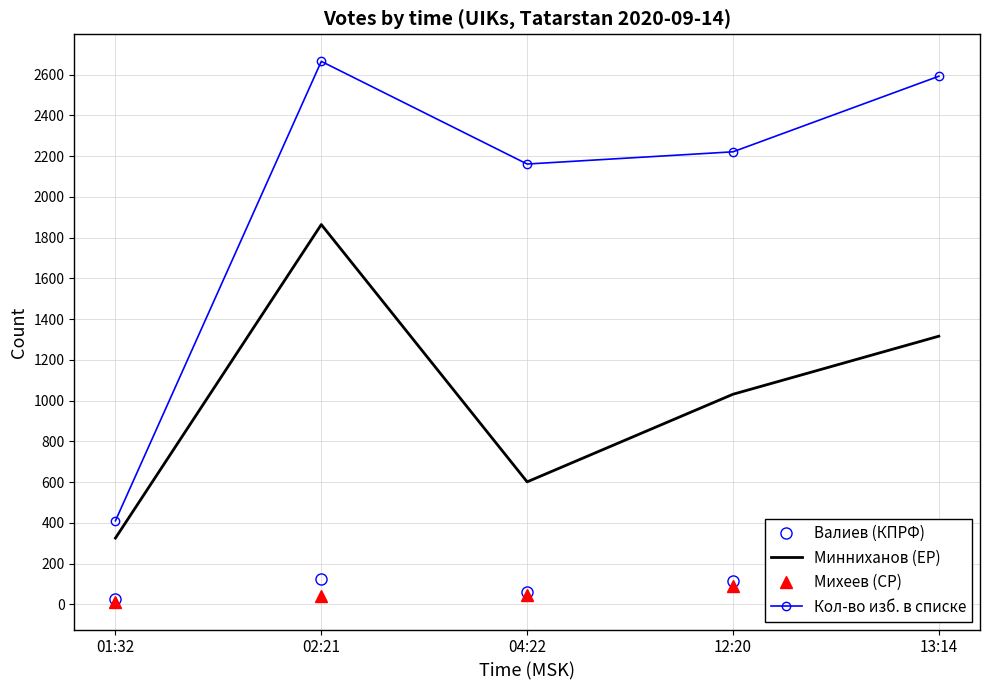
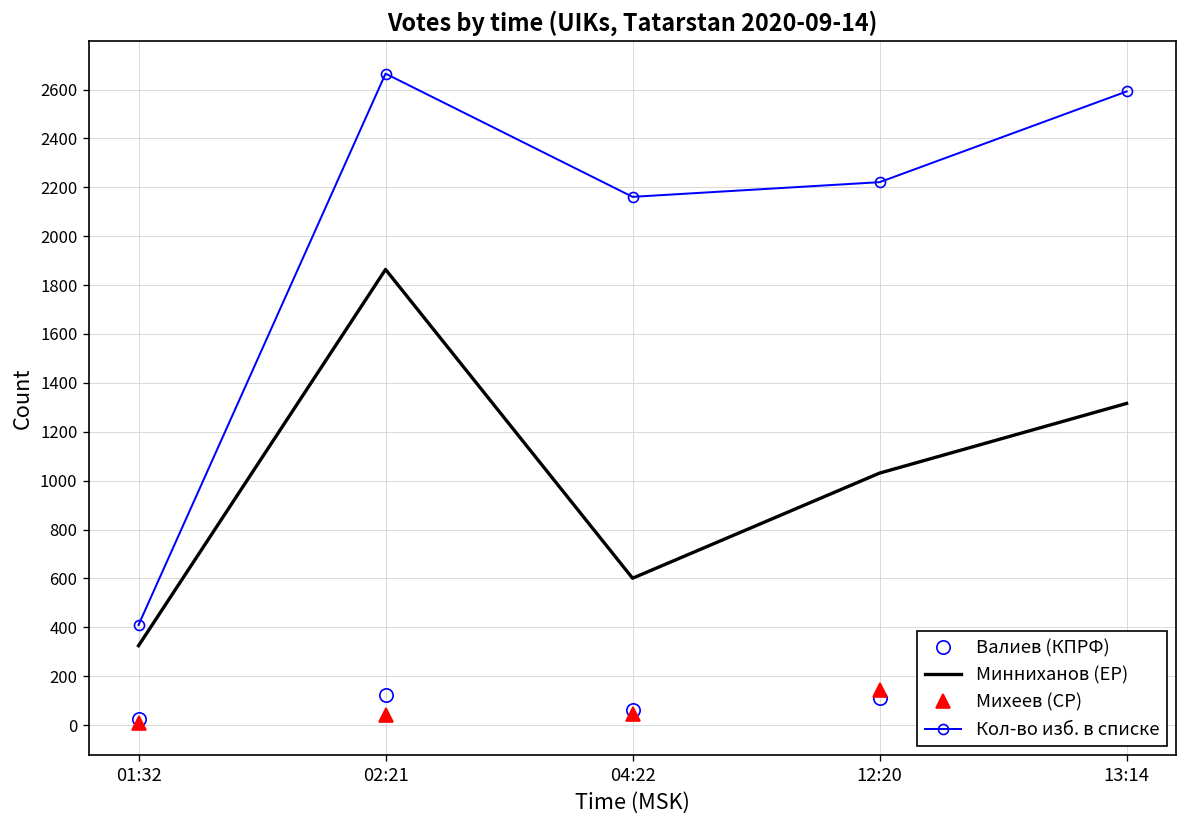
Михеев (СР), 12:20: 90 -> 150
